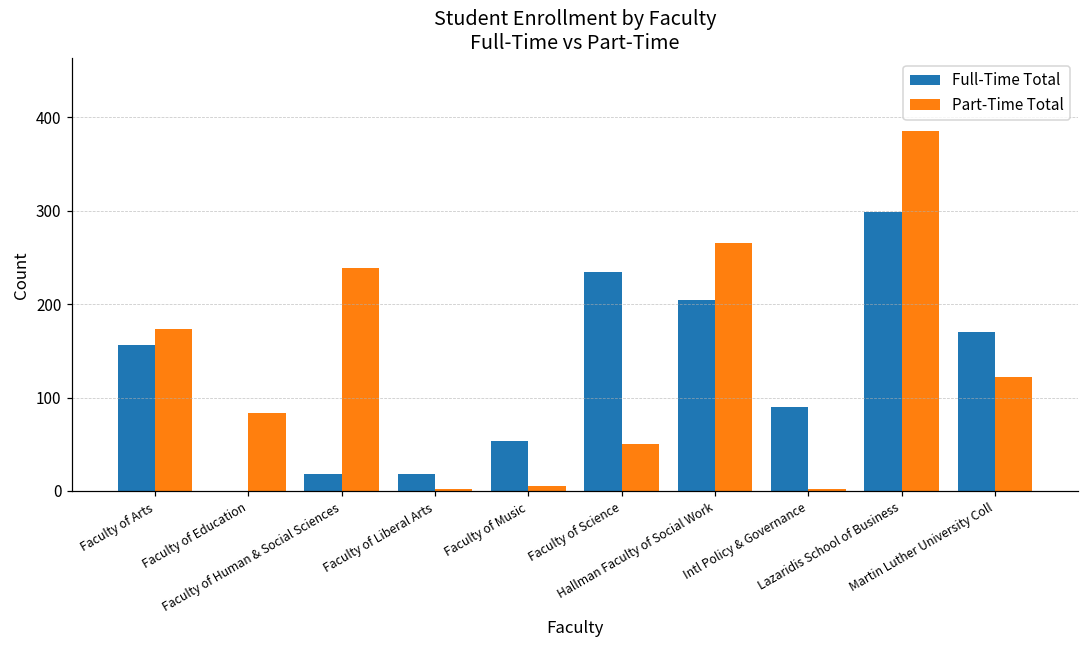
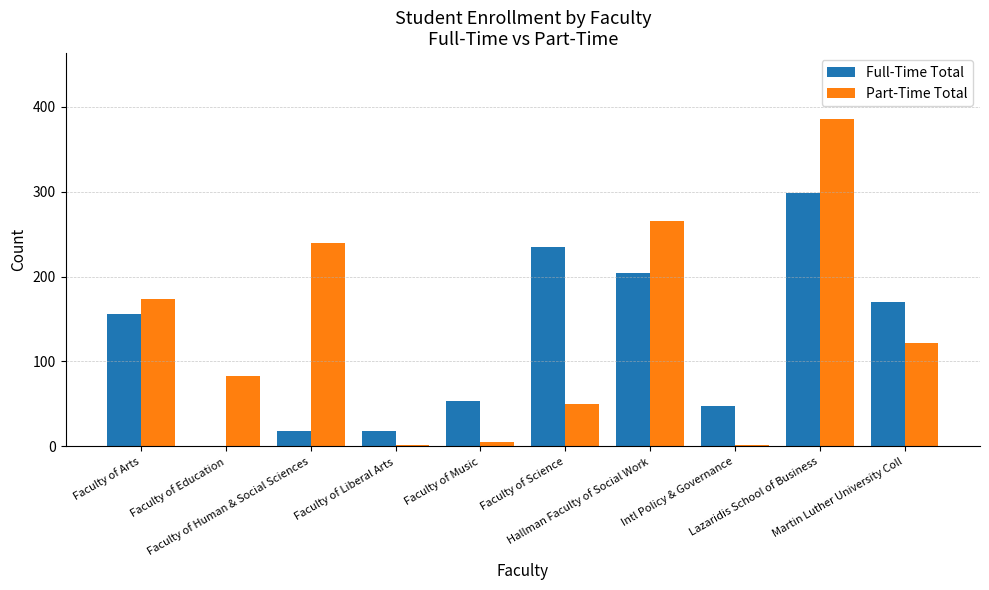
Full-Time Total, Intl Policy & Governance: 90 -> 50
